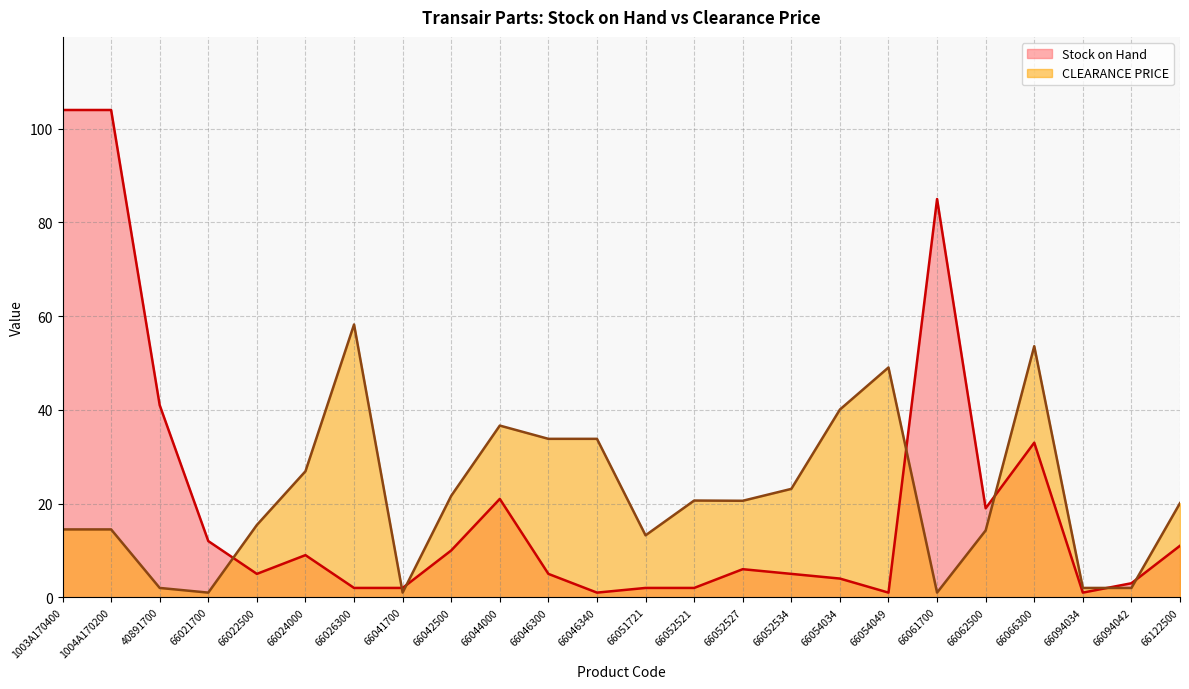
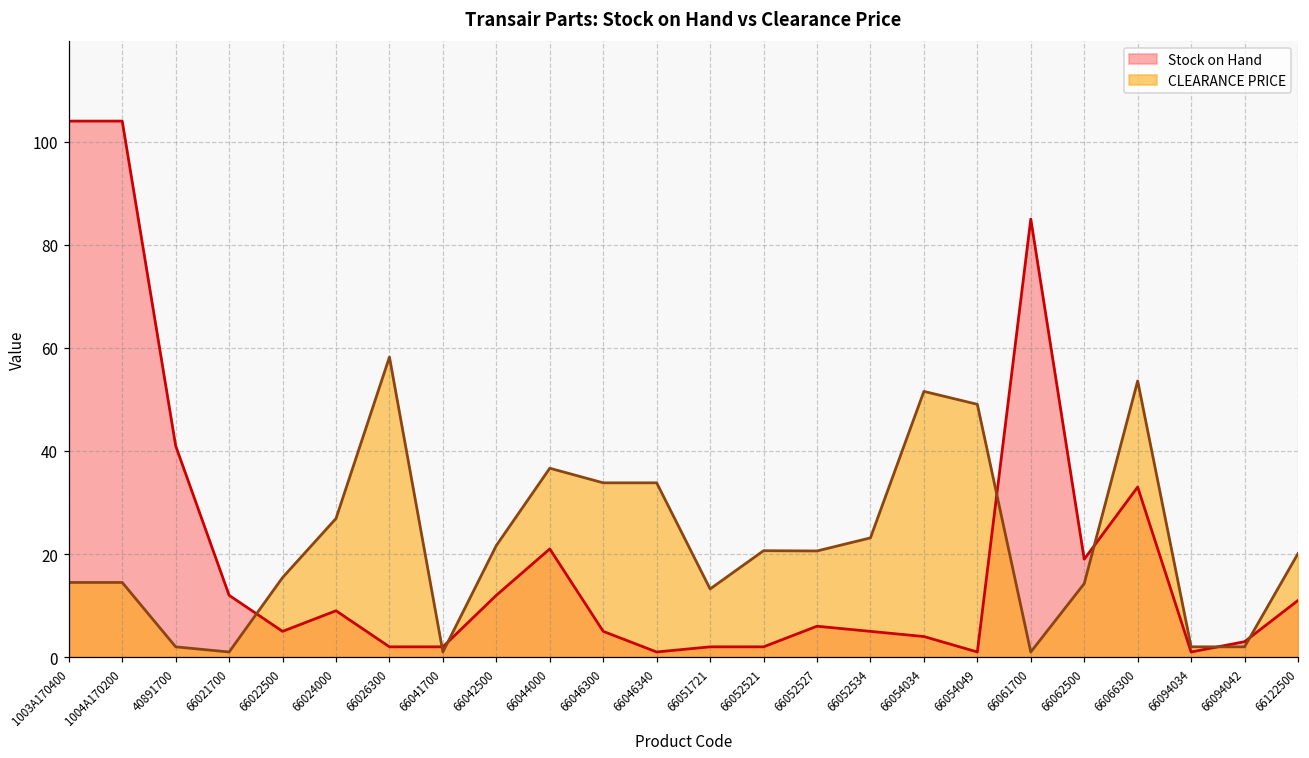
Stock on Hand, 66042500: 10 -> 12
CLEARANCE PRICE, 66054034: 40 -> 52
